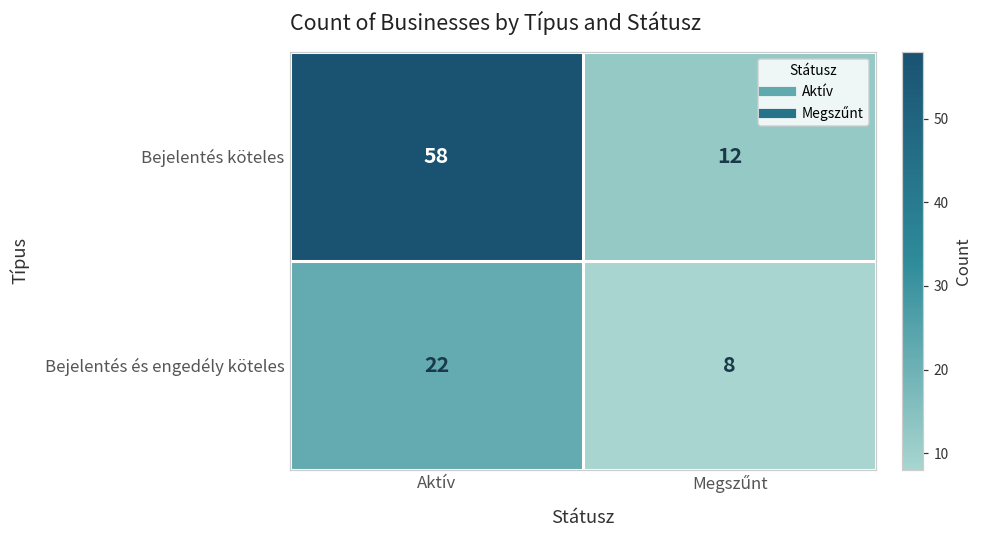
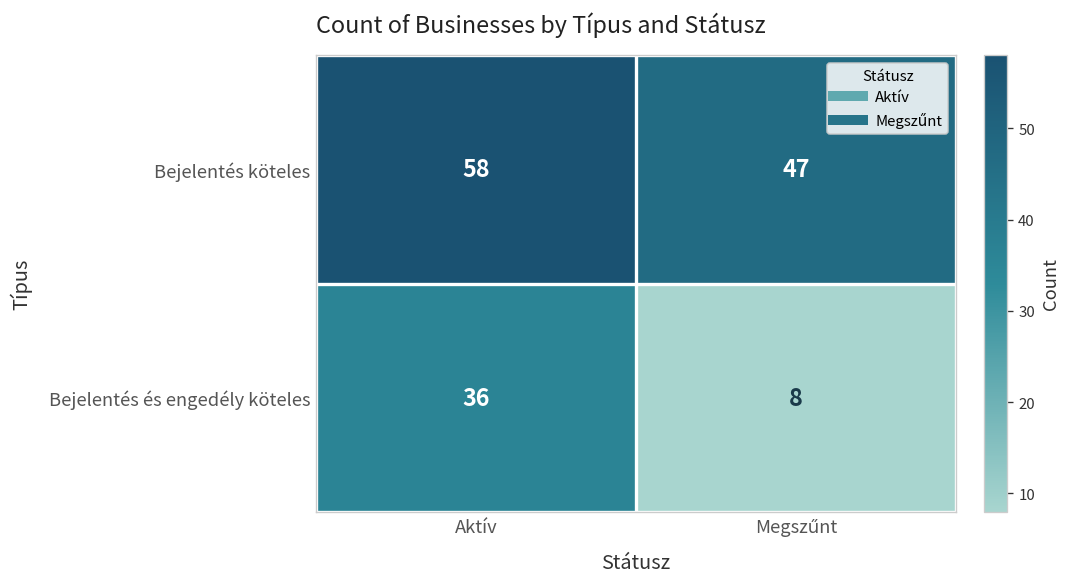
Bejelentés köteles, Megszűnt: 12 -> 47
Bejelentés és engedély köteles, Aktív: 22 -> 36
